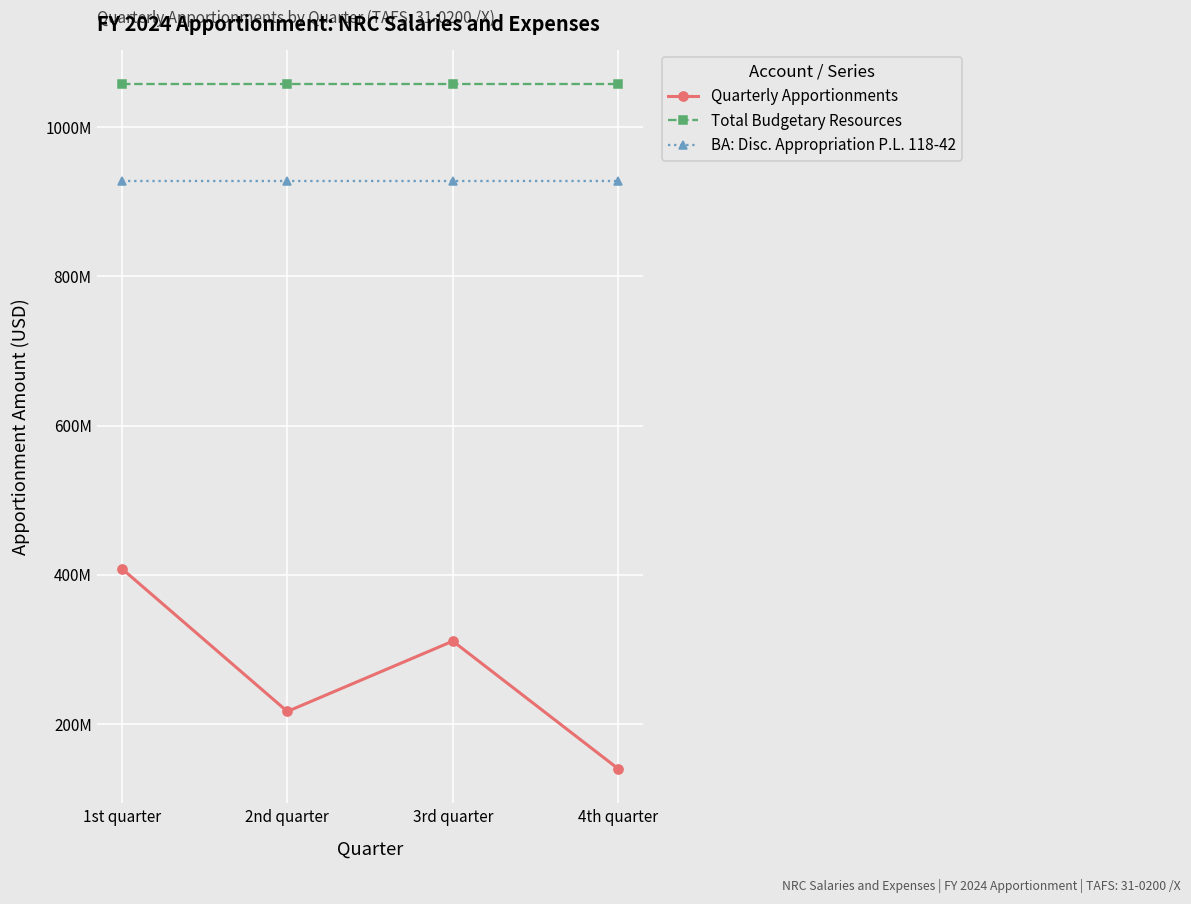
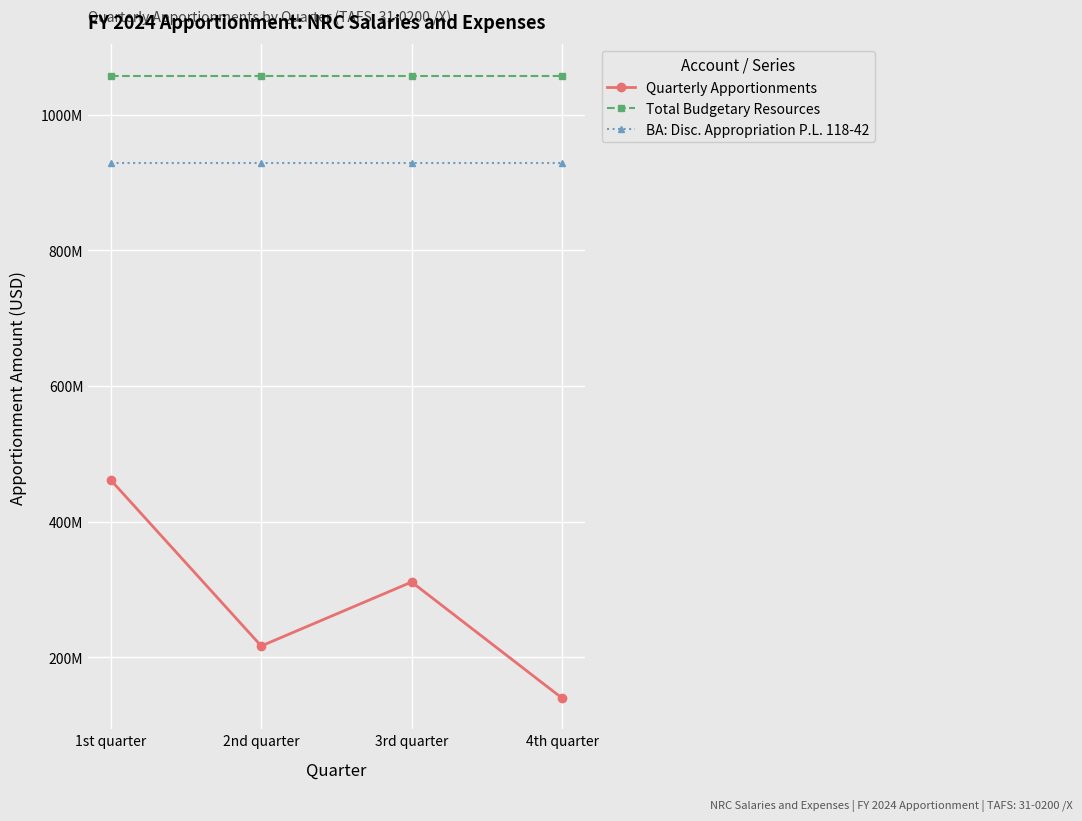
Quarterly Apportionments, 1st quarter: 410000000 -> 460000000
